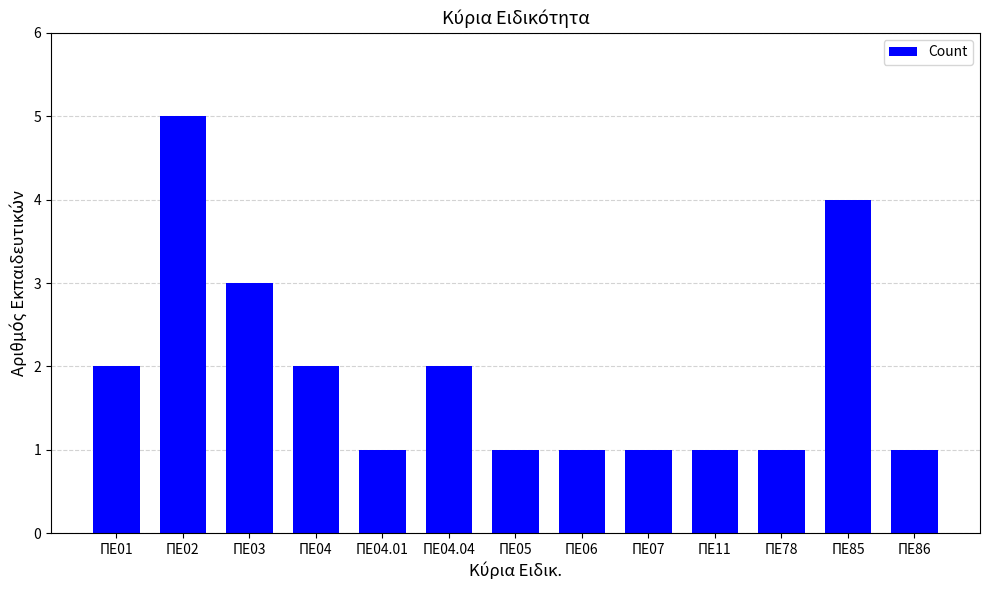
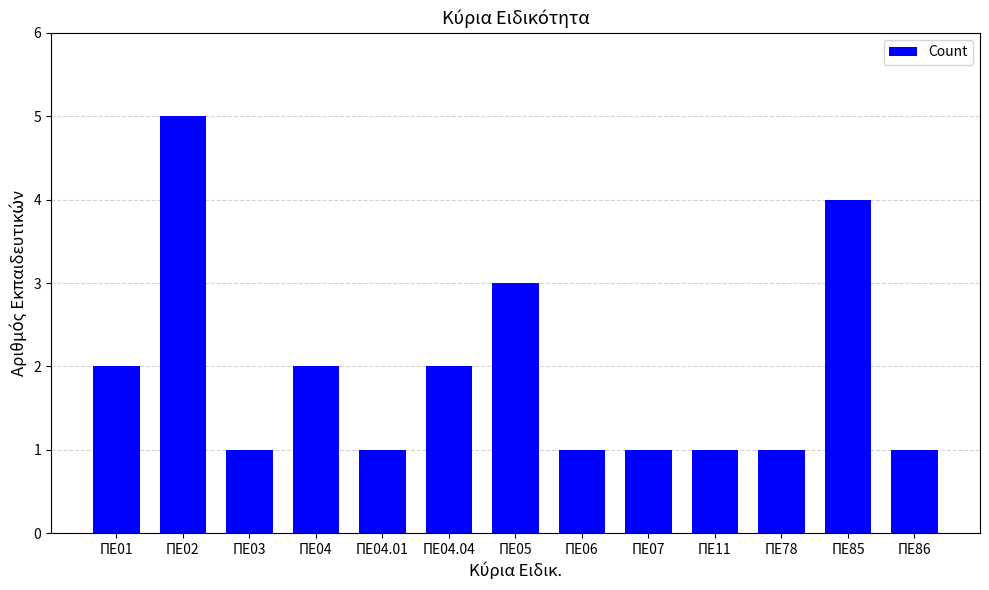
ΠΕ03: 3 -> 1
ΠΕ05: 1 -> 3
